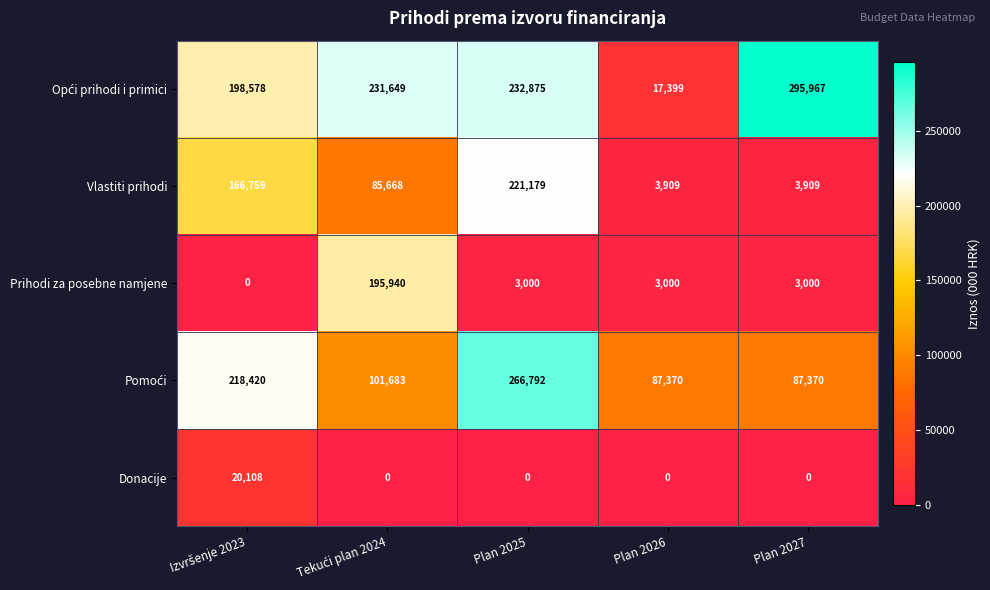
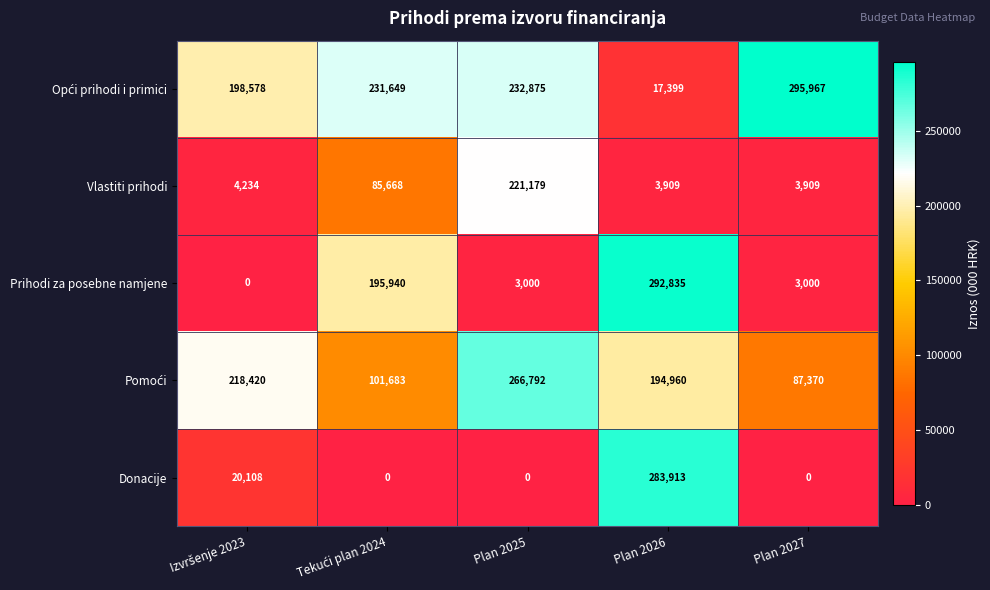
Vlastiti prihodi, Izvršenje 2023: 166,759 -> 4,234
Prihodi za posebne namjene, Plan 2026: 3,000 -> 292,835
Pomoći, Plan 2026: 87,370 -> 194,960
Donacije, Plan 2026: 0 -> 283,913
